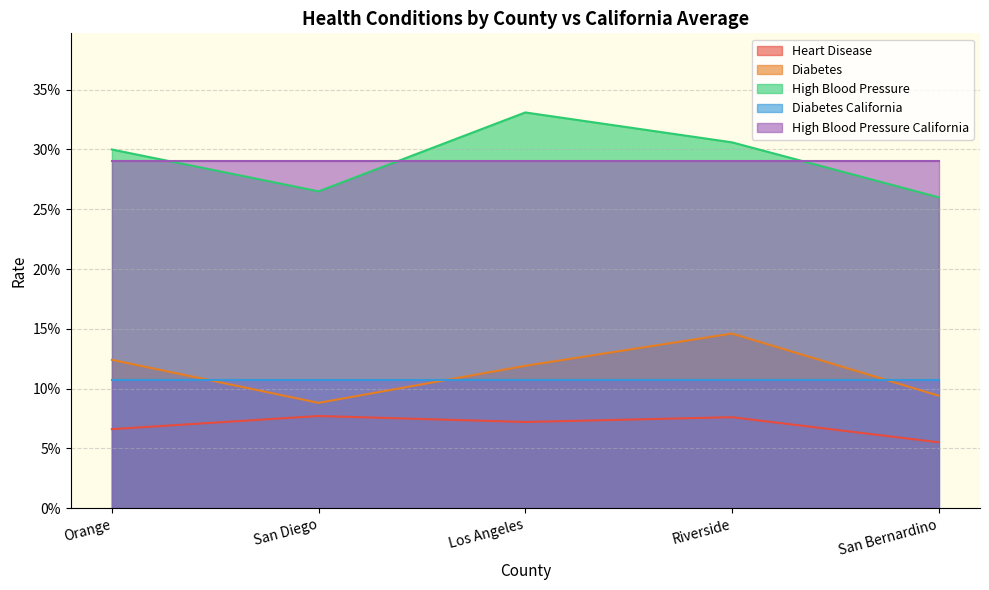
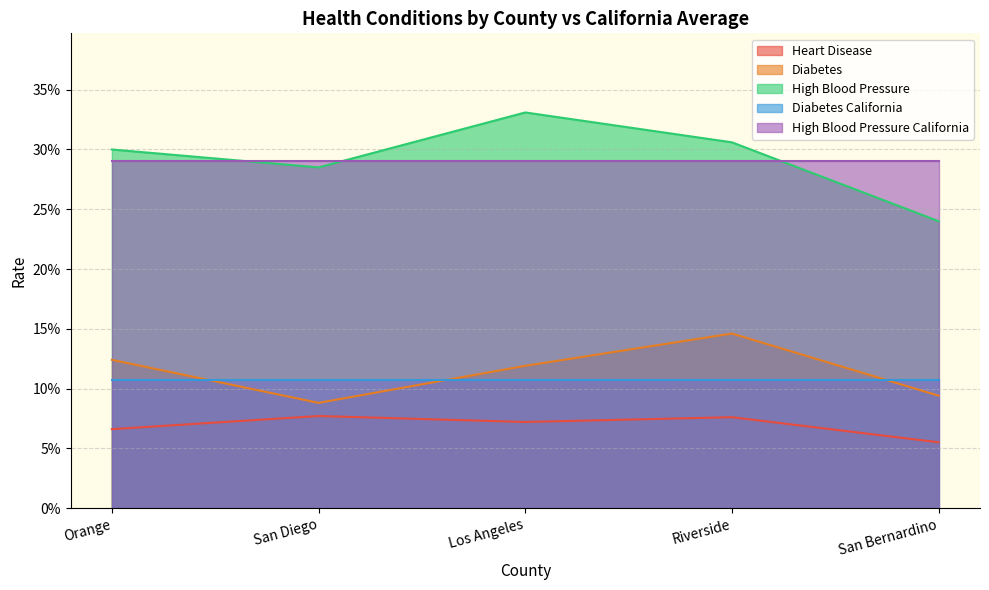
High Blood Pressure, San Diego: 26.5% -> 28.5%
High Blood Pressure, San Bernardino: 26.0% -> 24.0%
